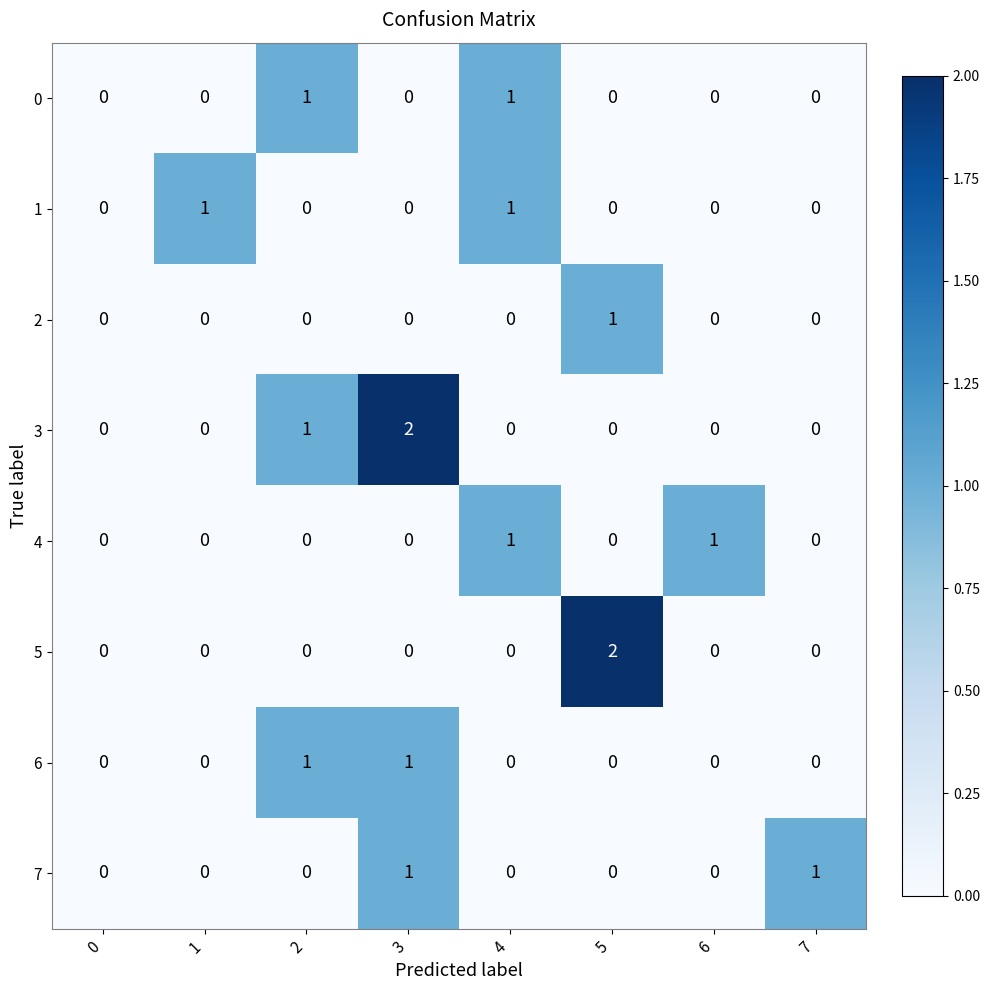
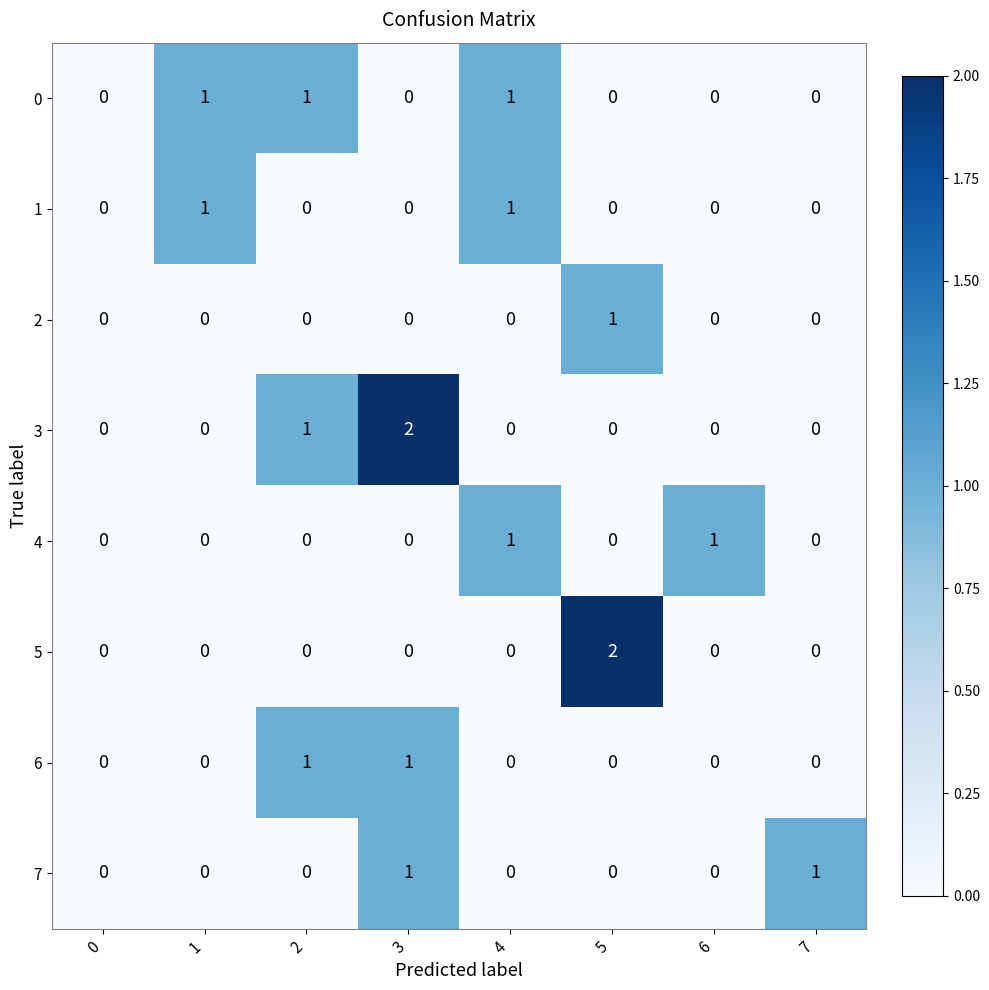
0, 1: 0 -> 1
